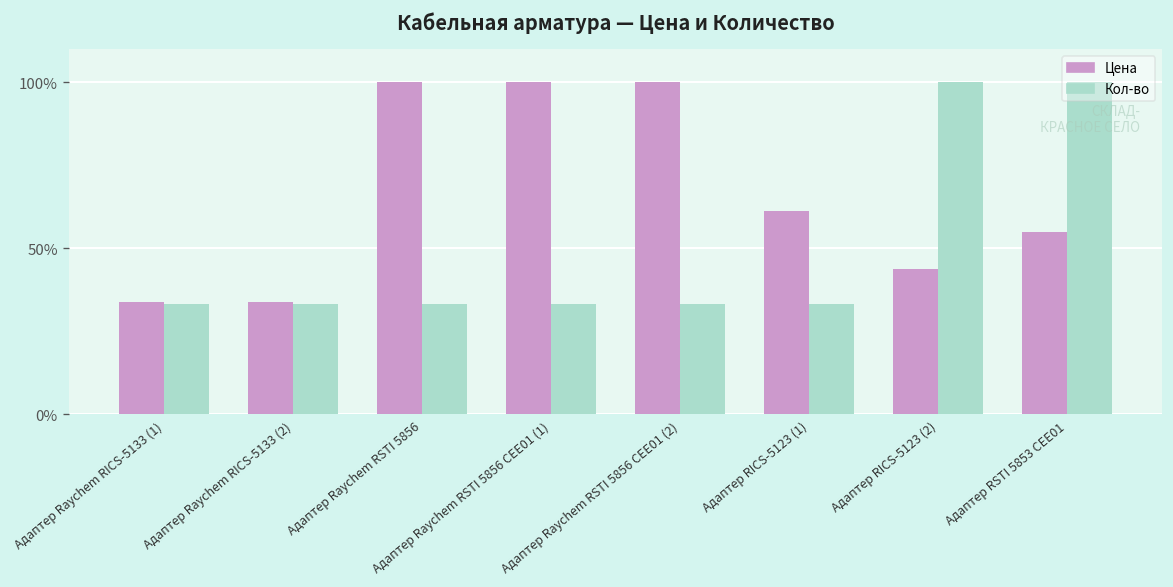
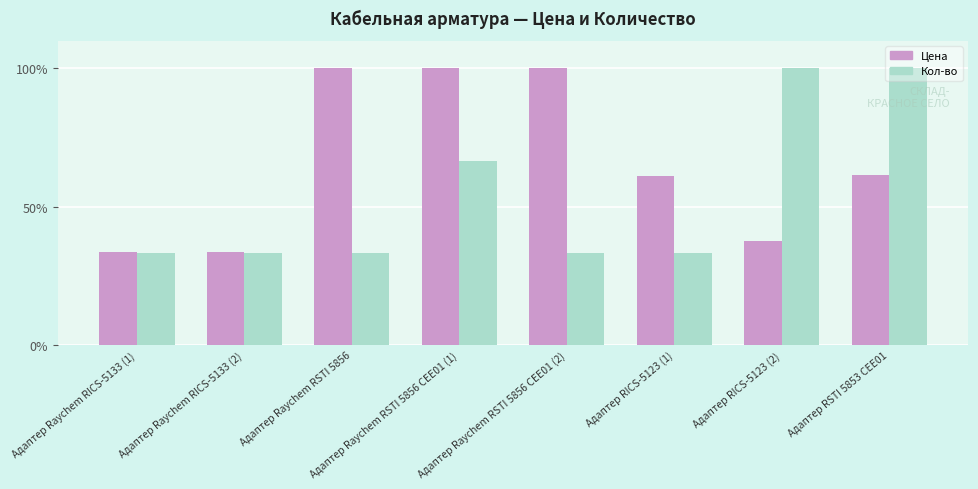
Кол-во, Адаптер Raychem RSTI 5856 СЕЕ01 (1): 33% -> 67%
Цена, Адаптер RICS-5123 (2): 44% -> 37%
Цена, Адаптер RSTI 5853 CEE01: 55% -> 62%
